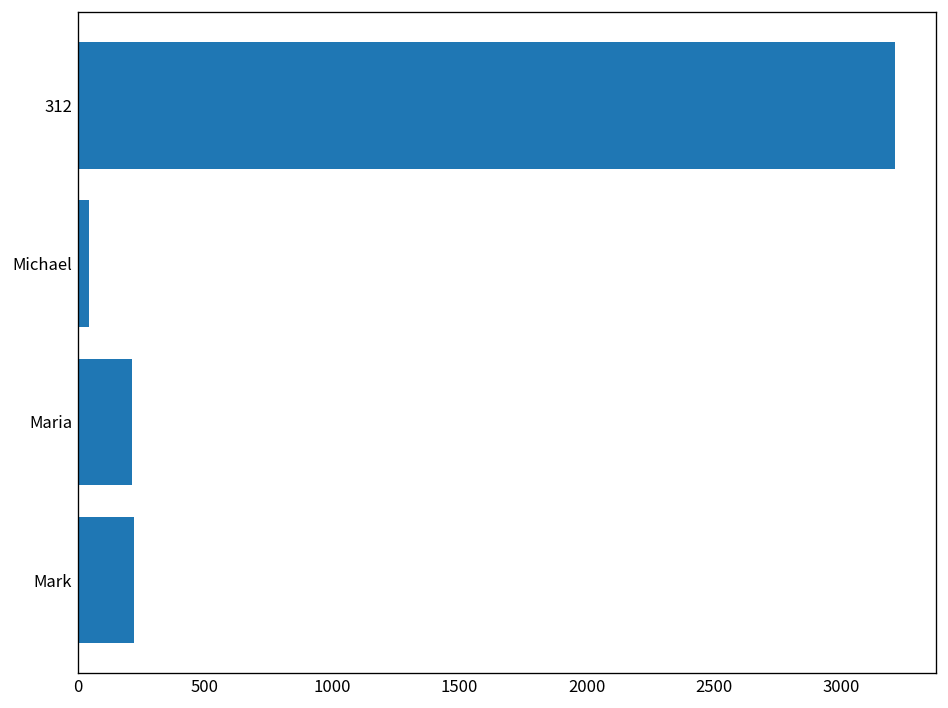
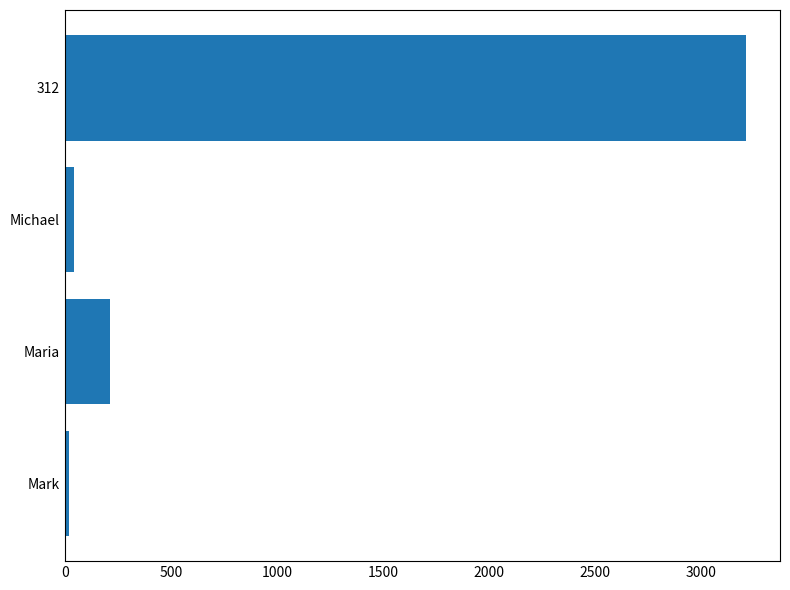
Mark: 220 -> 20
